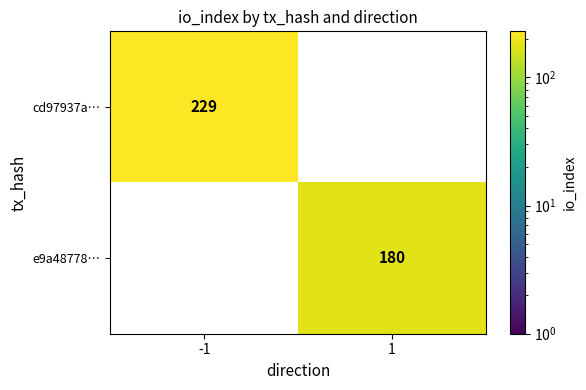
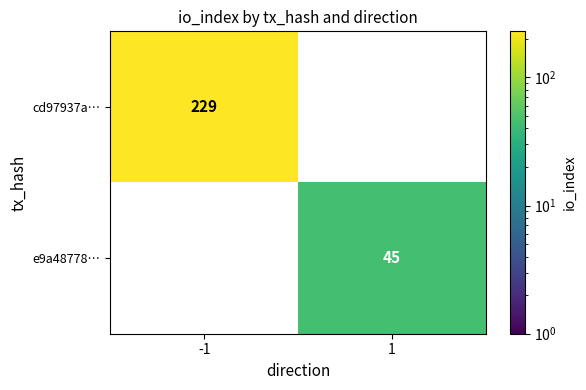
e9a48778…, 1: 180 -> 45
